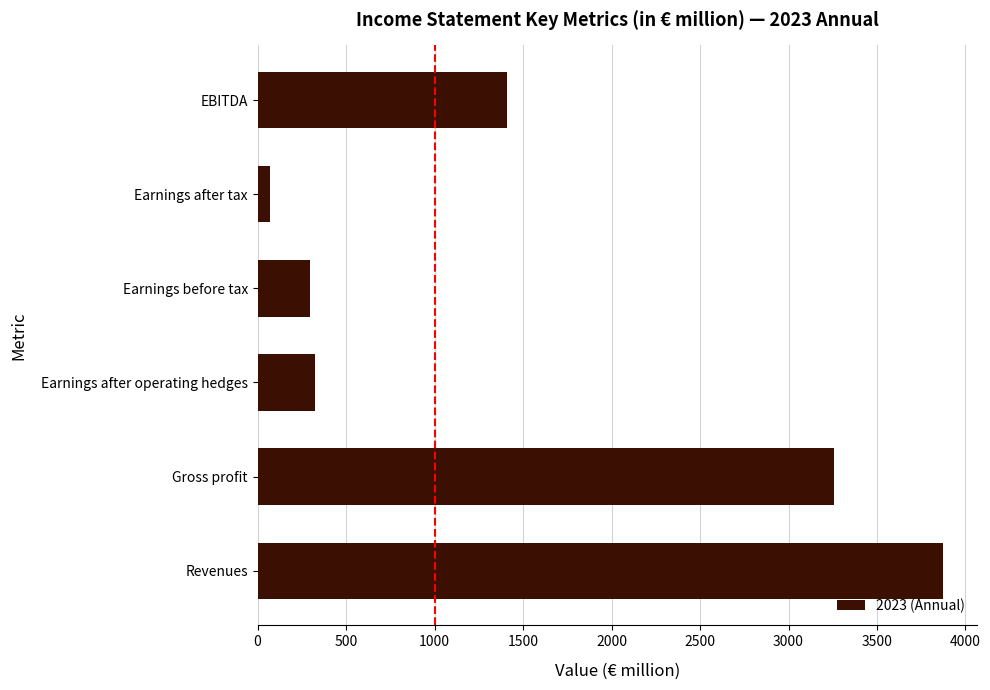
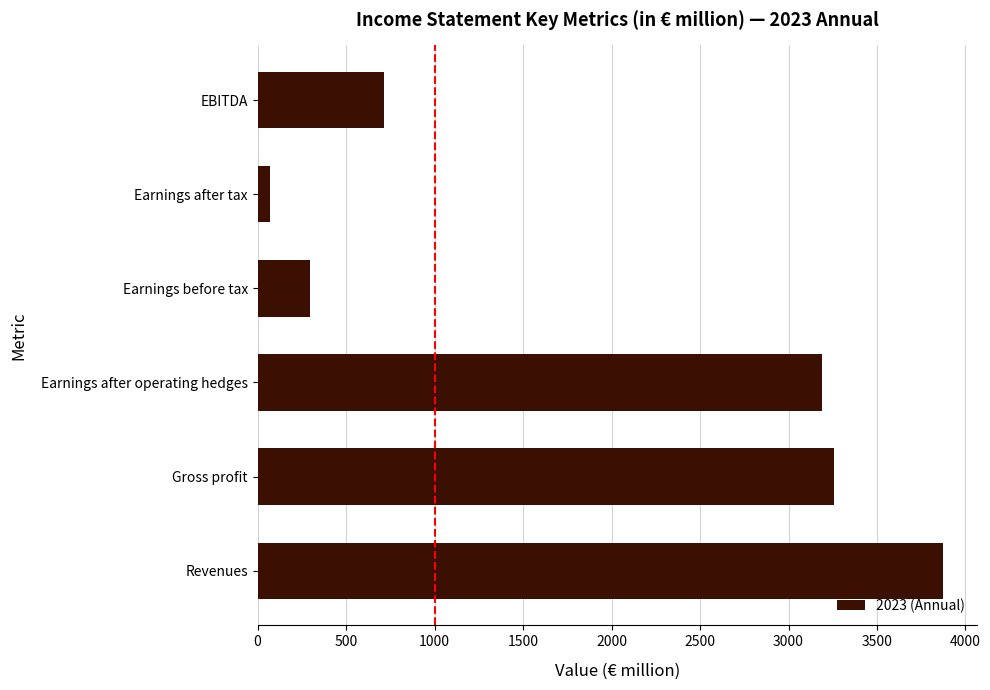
EBITDA: 1410 -> 710
Earnings after operating hedges: 330 -> 3190
